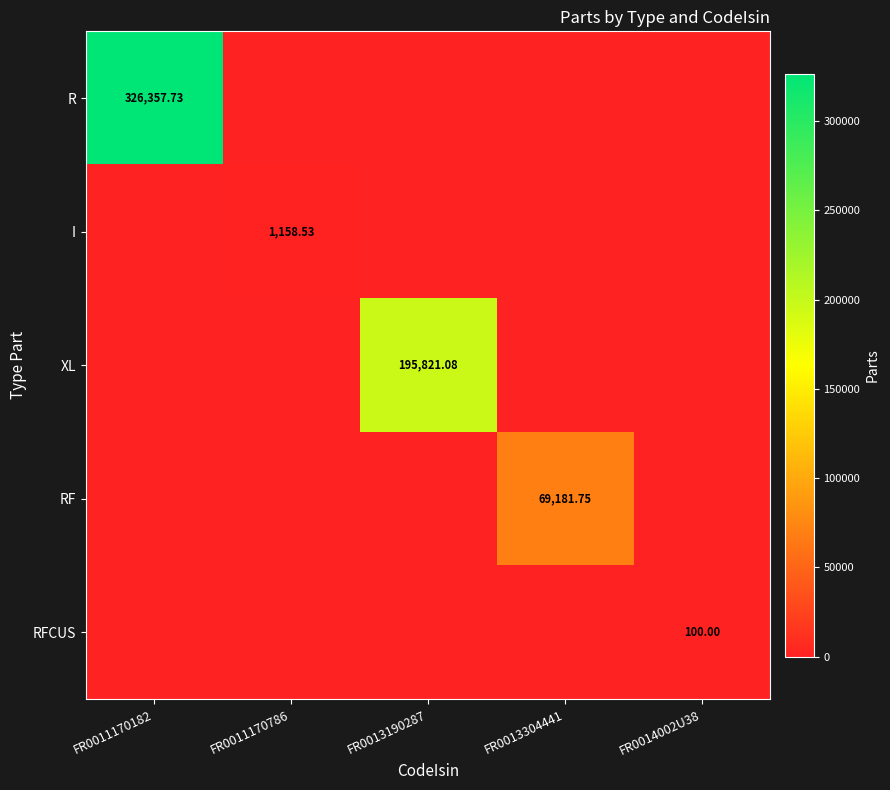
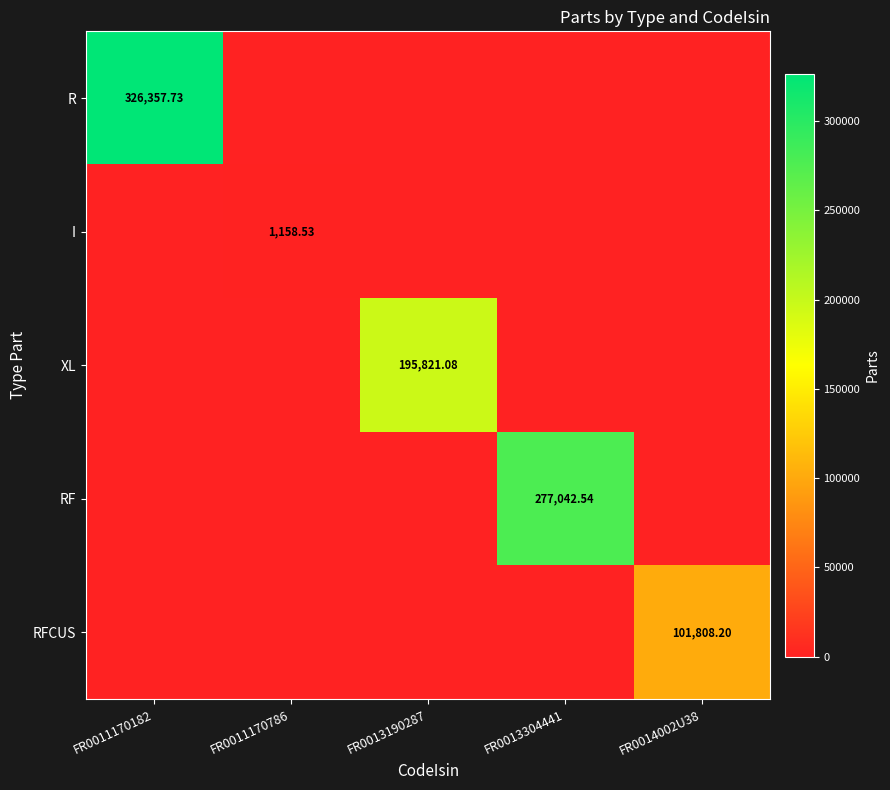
RF, FR0013304441: 69,181.75 -> 277,042.54
RFCUS, FR0014002U38: 100.00 -> 101,808.20
